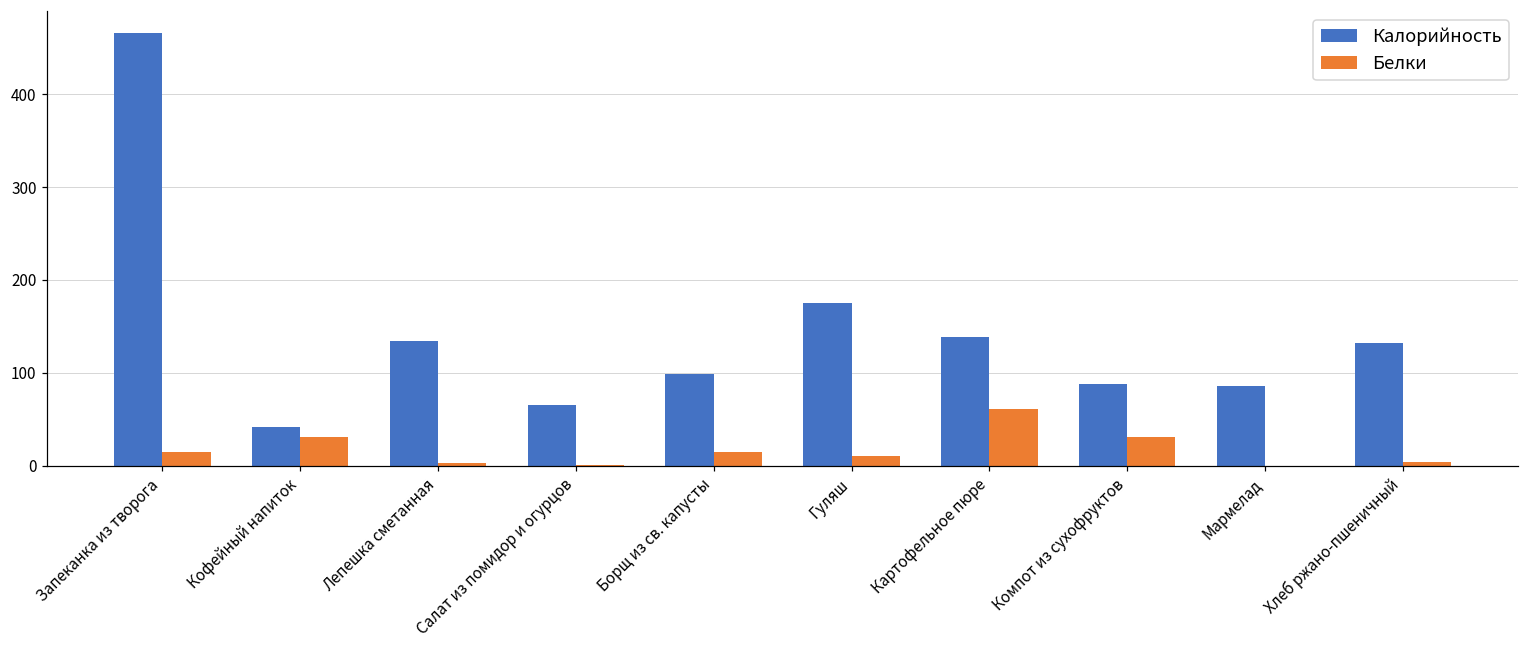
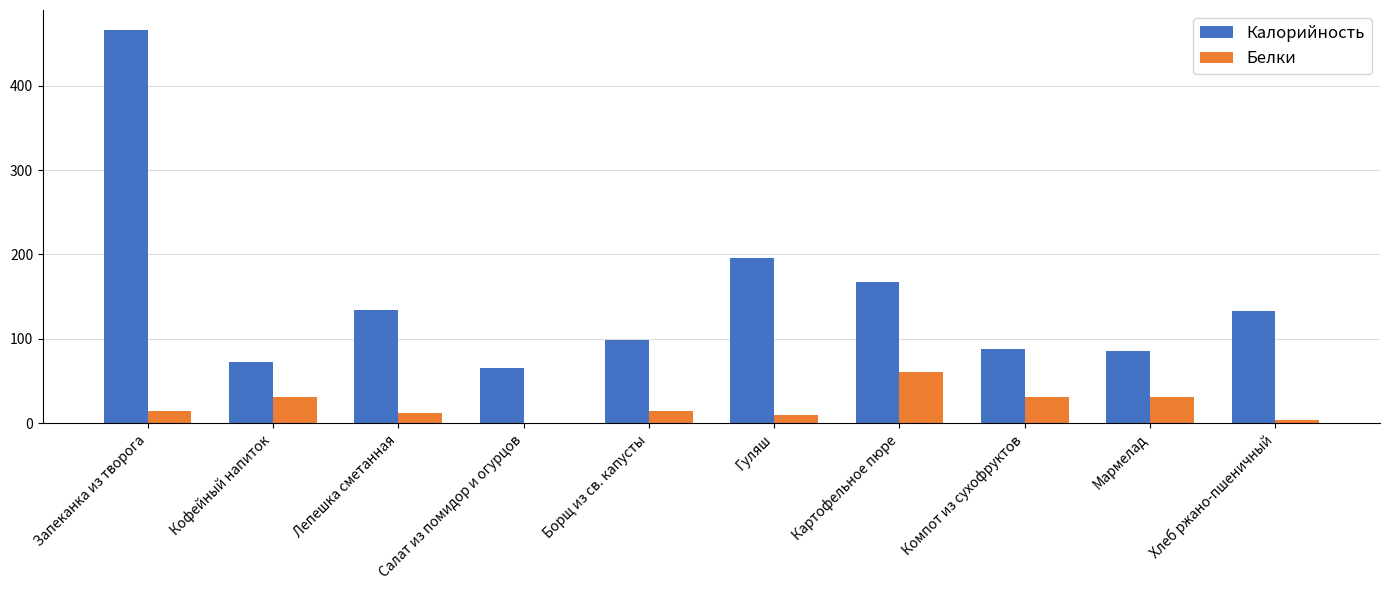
Калорийность, Кофейный напиток: 40 -> 70
Белки, Лепешка сметанная: 0 -> 10
Калорийность, Гуляш: 180 -> 200
Калорийность, Картофельное пюре: 140 -> 170
Белки, Мармелад: 0 -> 30
